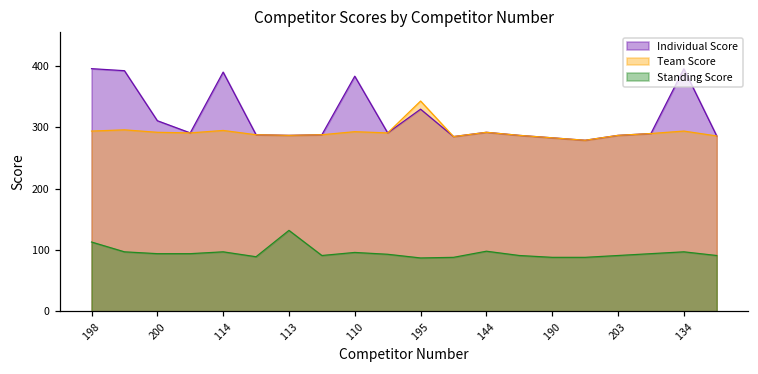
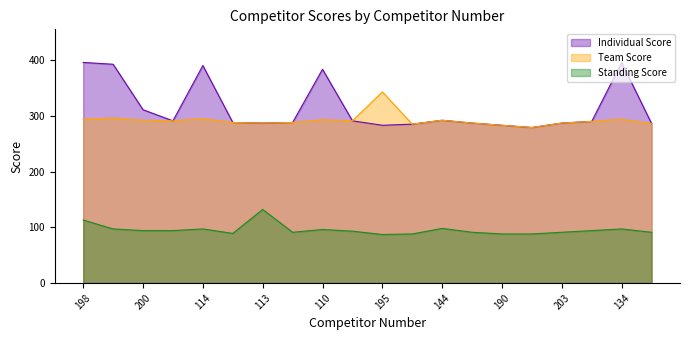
Individual Score, 195: 330 -> 280
